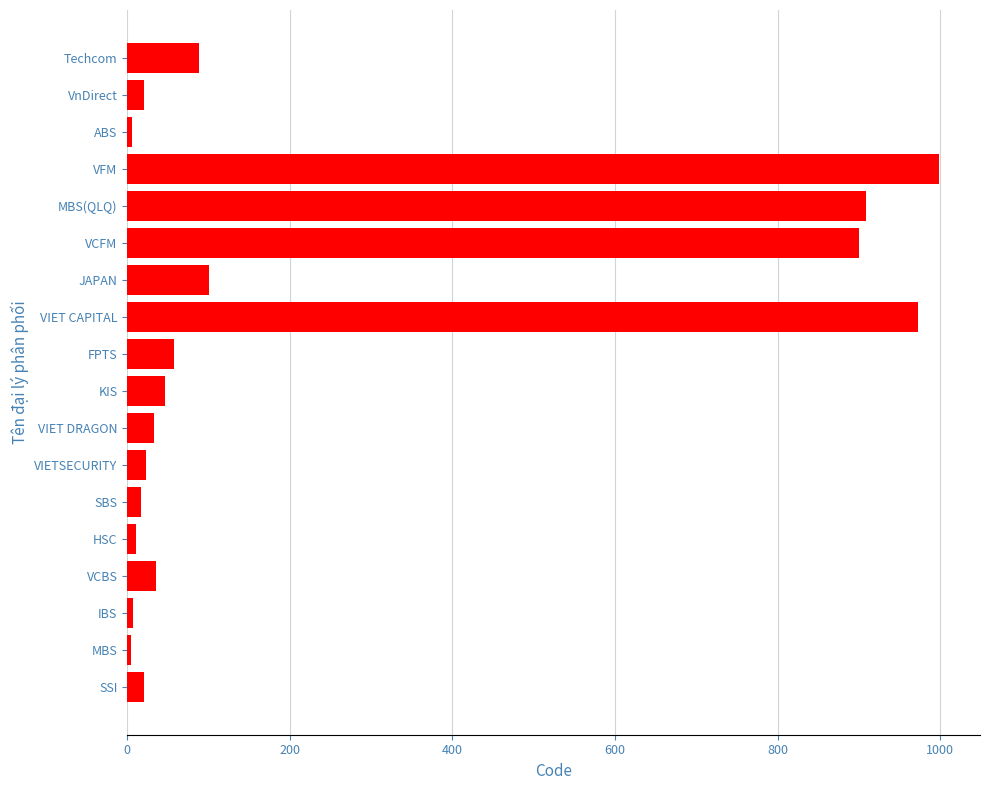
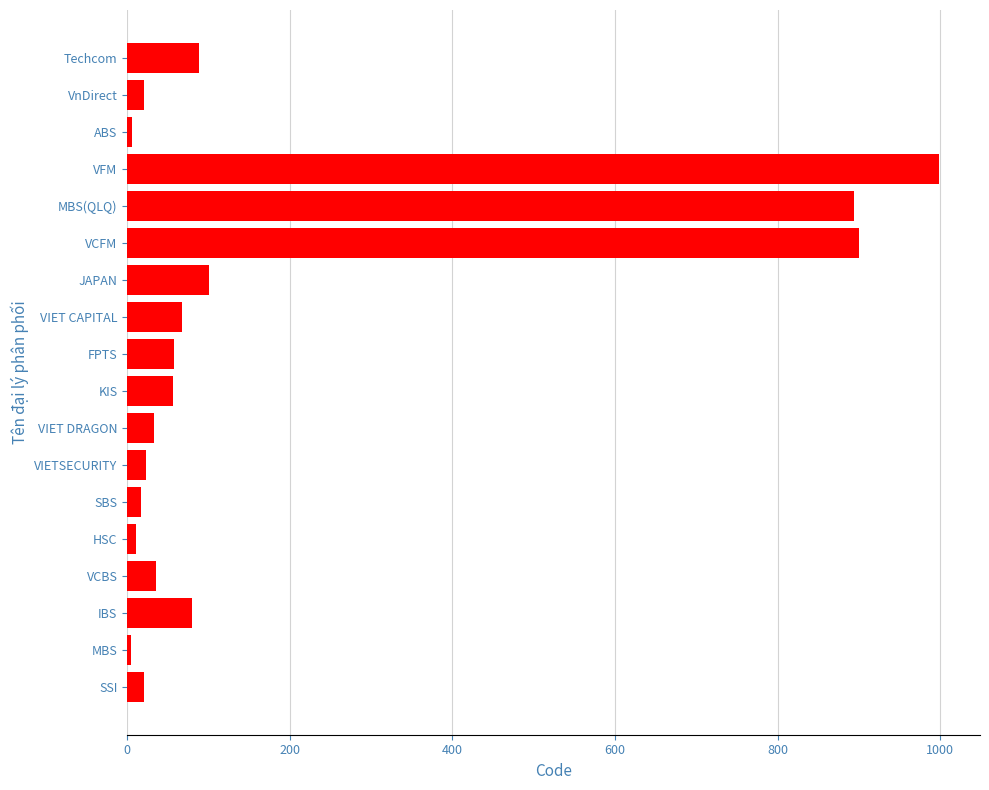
MBS(QLQ): 910 -> 890
VIET CAPITAL: 970 -> 70
KIS: 50 -> 60
IBS: 10 -> 80
